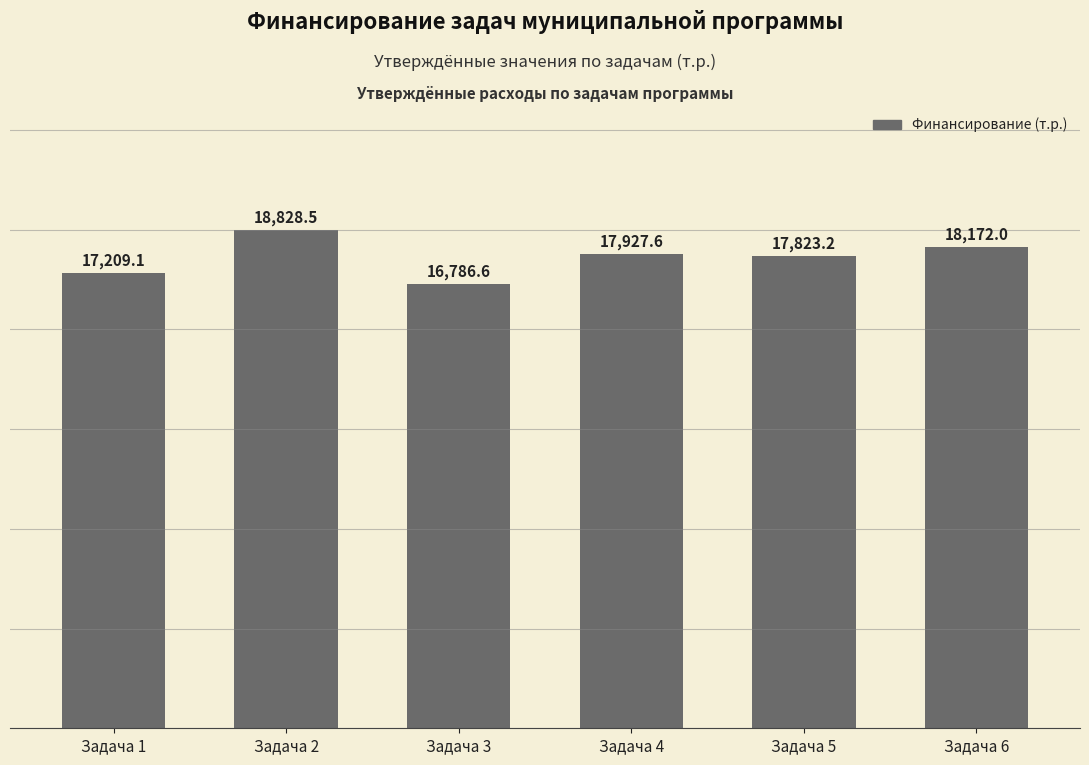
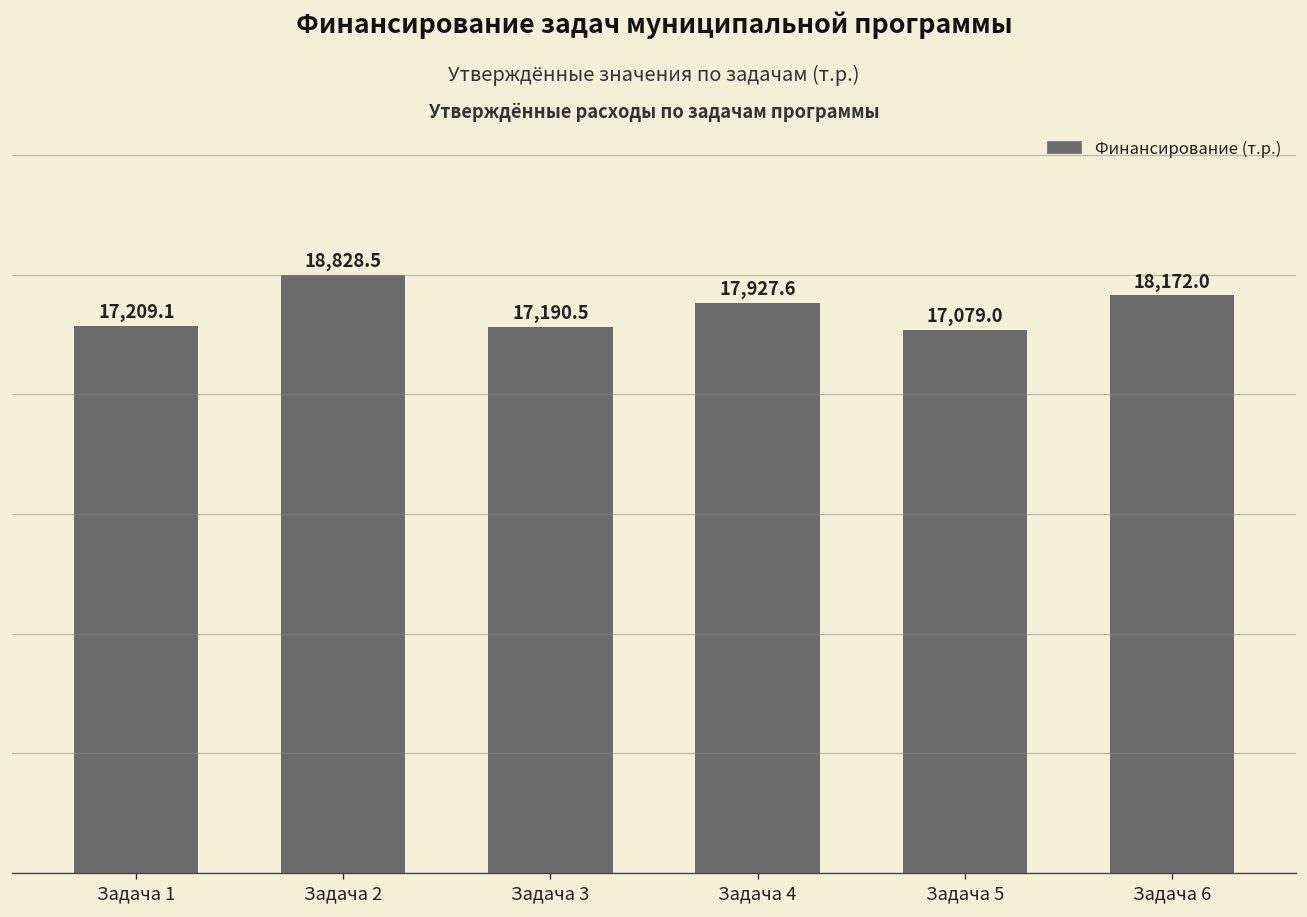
Задача 3: 16,786.6 -> 17,190.5
Задача 5: 17,823.2 -> 17,079.0
